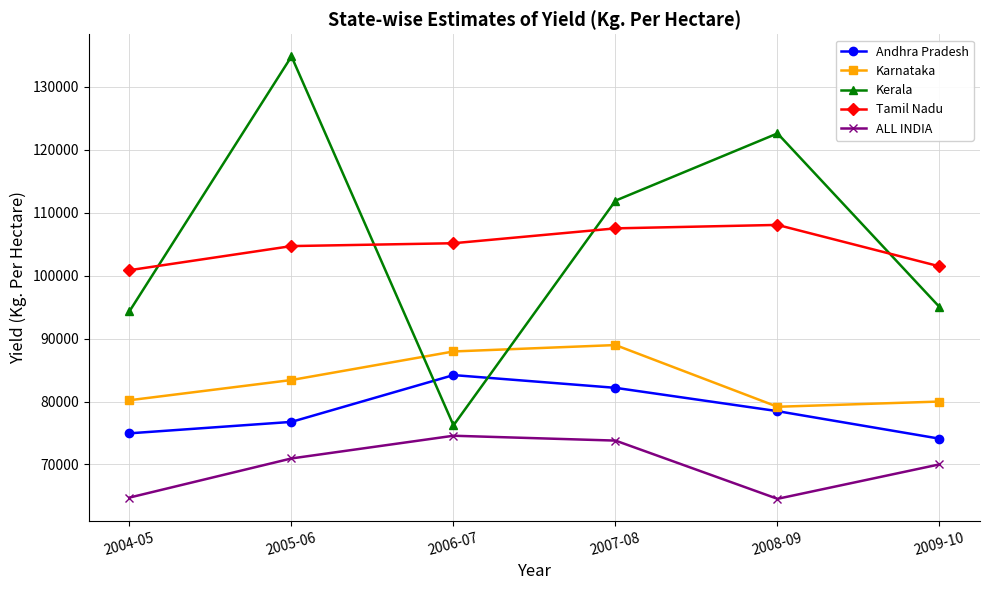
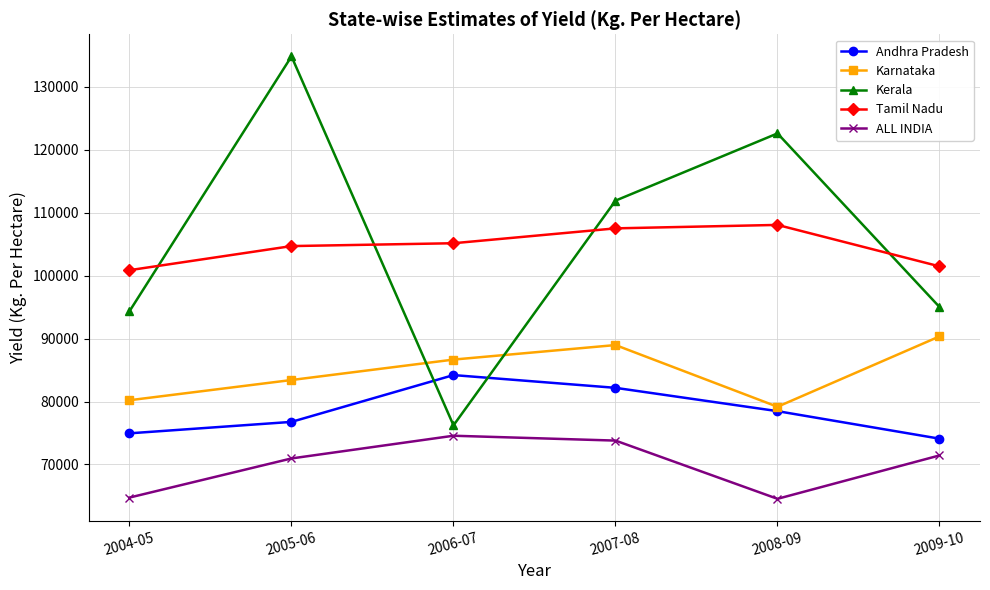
Karnataka, 2006-07: 88000 -> 87000
Karnataka, 2009-10: 80000 -> 90000
ALL INDIA, 2009-10: 70000 -> 71000
